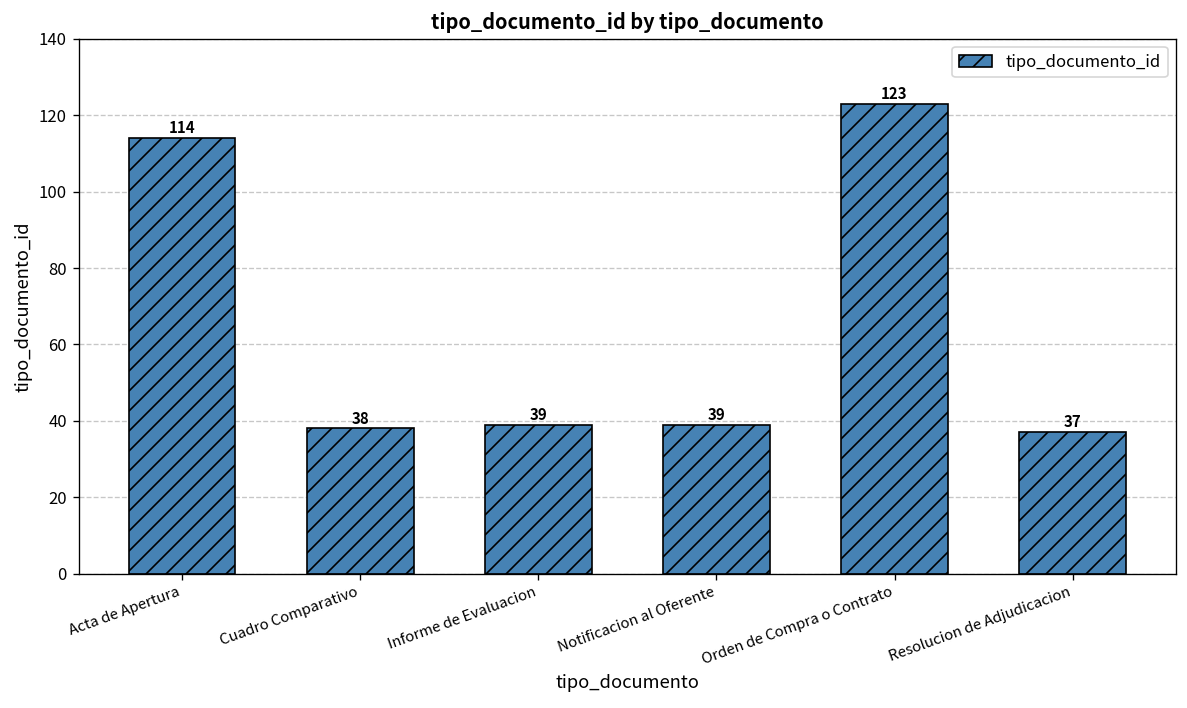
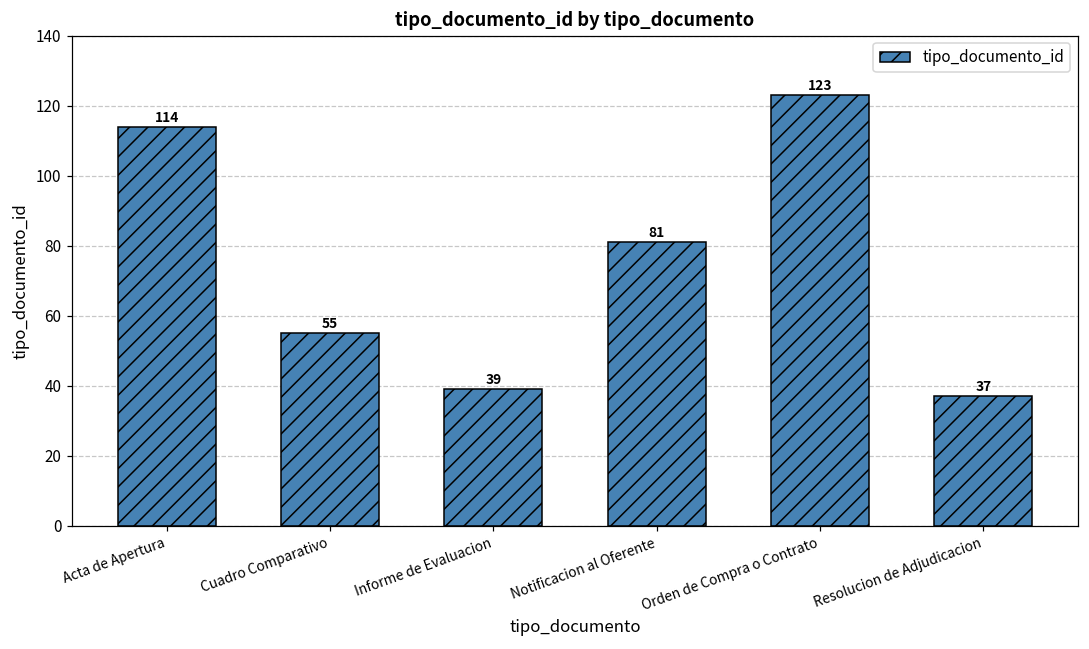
Cuadro Comparativo: 38 -> 55
Notificacion al Oferente: 39 -> 81
